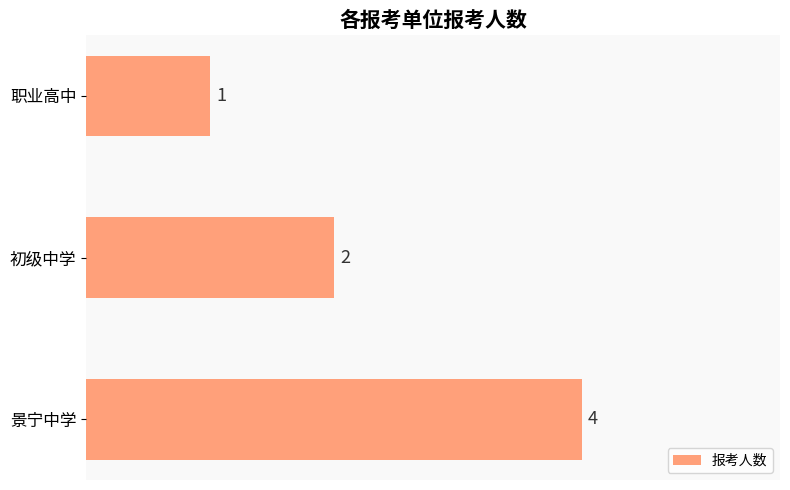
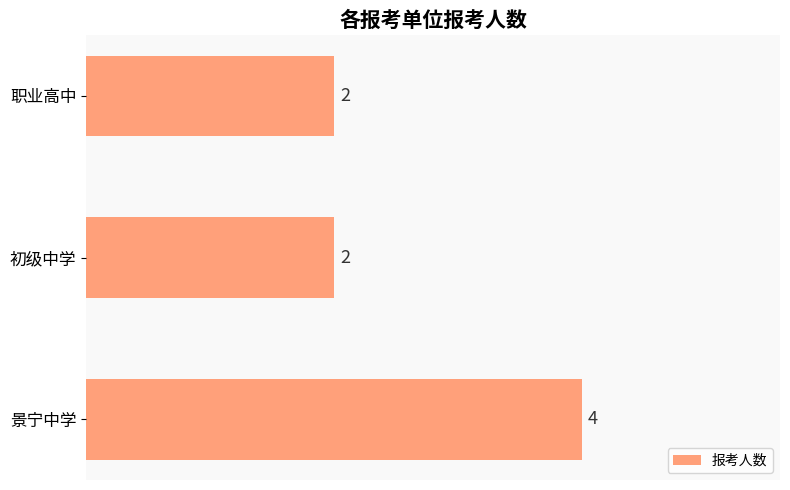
职业高中: 1 -> 2
